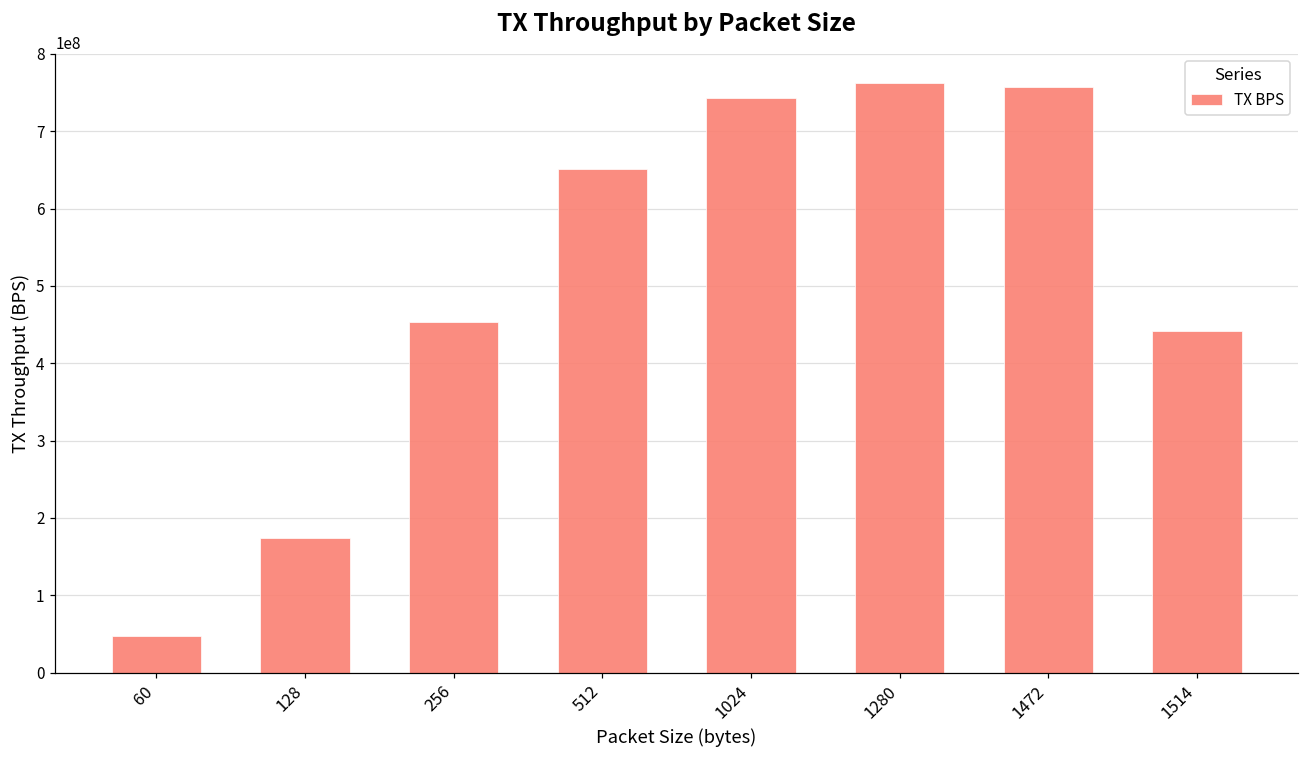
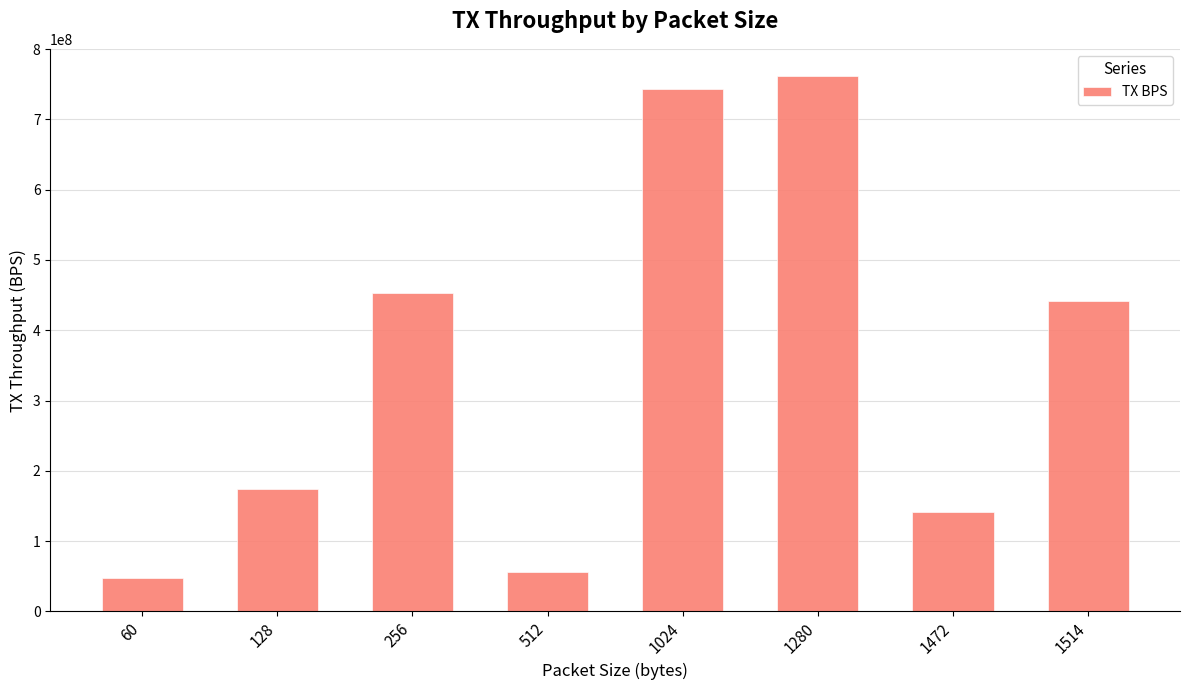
512: 650000000 -> 60000000
1472: 760000000 -> 140000000
